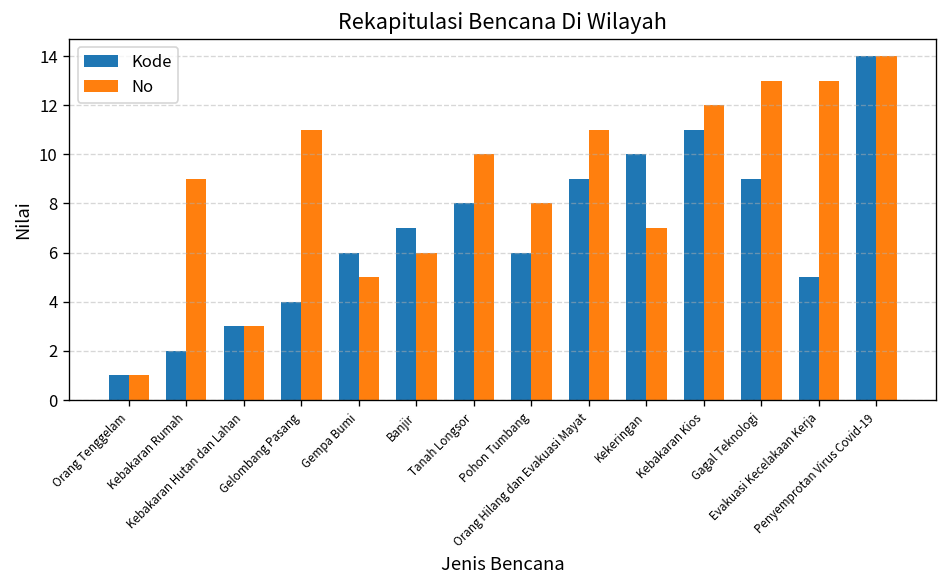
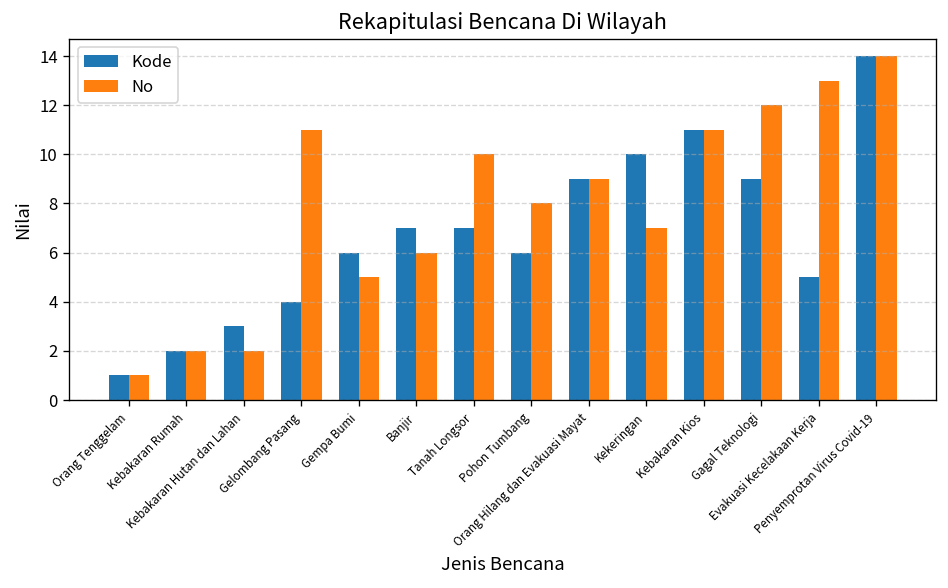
No, Kebakaran Rumah: 9 -> 2
No, Kebakaran Hutan dan Lahan: 3 -> 2
Kode, Tanah Longsor: 8 -> 7
No, Orang Hilang dan Evakuasi Mayat: 11 -> 9
No, Kebakaran Kios: 12 -> 11
No, Gagal Teknologi: 13 -> 12
